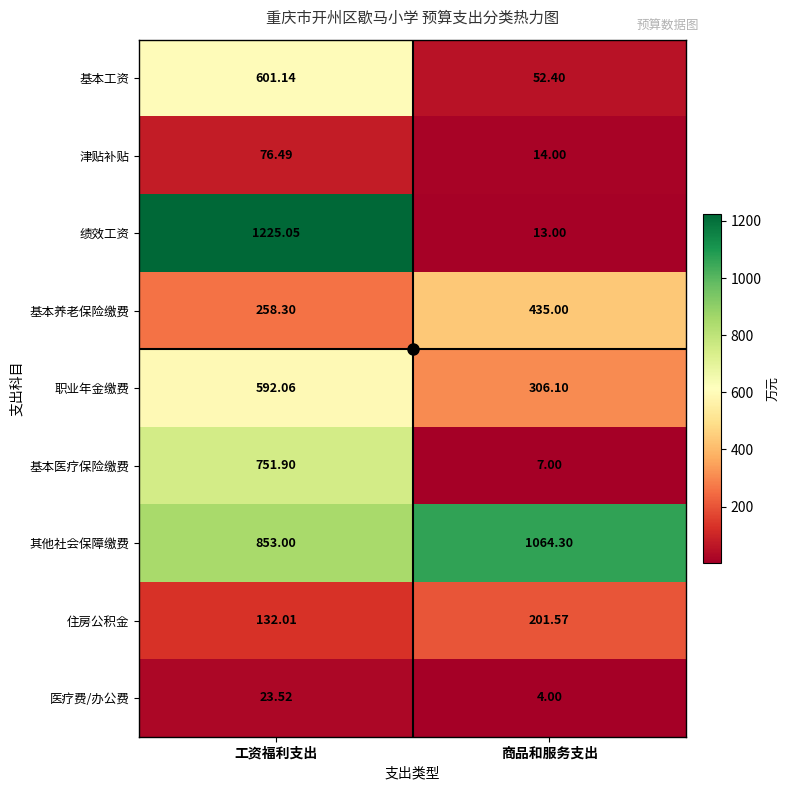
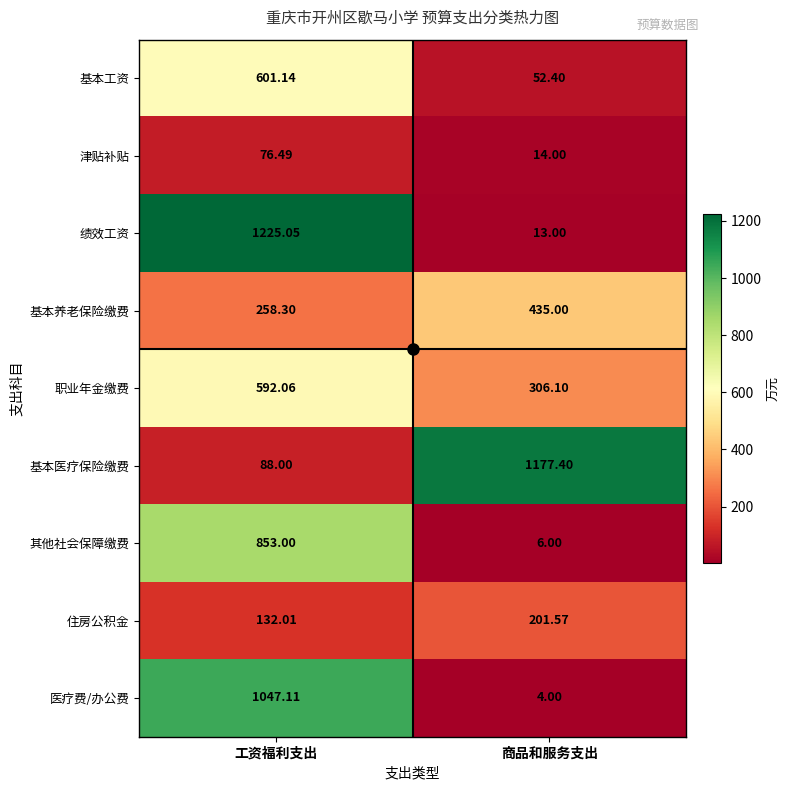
基本医疗保险缴费, 工资福利支出: 751.90 -> 88.00
基本医疗保险缴费, 商品和服务支出: 7.00 -> 1177.40
其他社会保障缴费, 商品和服务支出: 1064.30 -> 6.00
医疗费/办公费, 工资福利支出: 23.52 -> 1047.11
